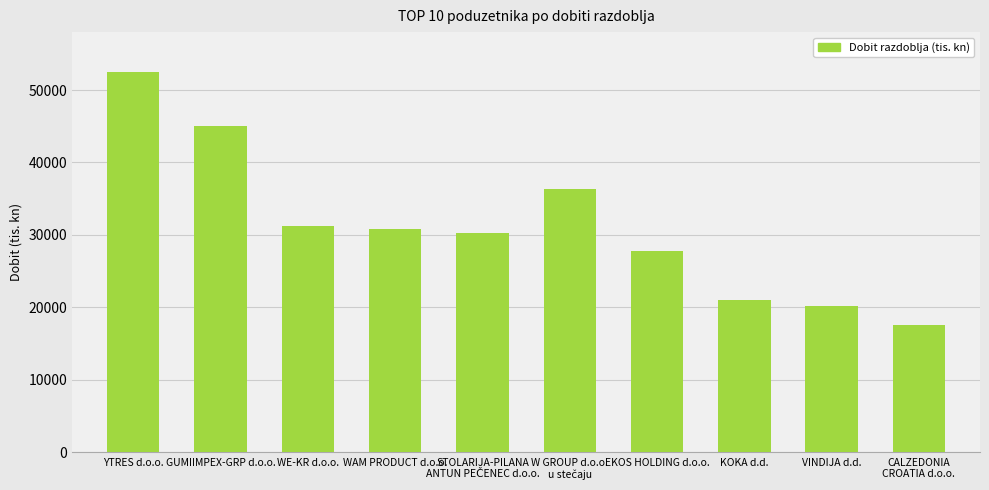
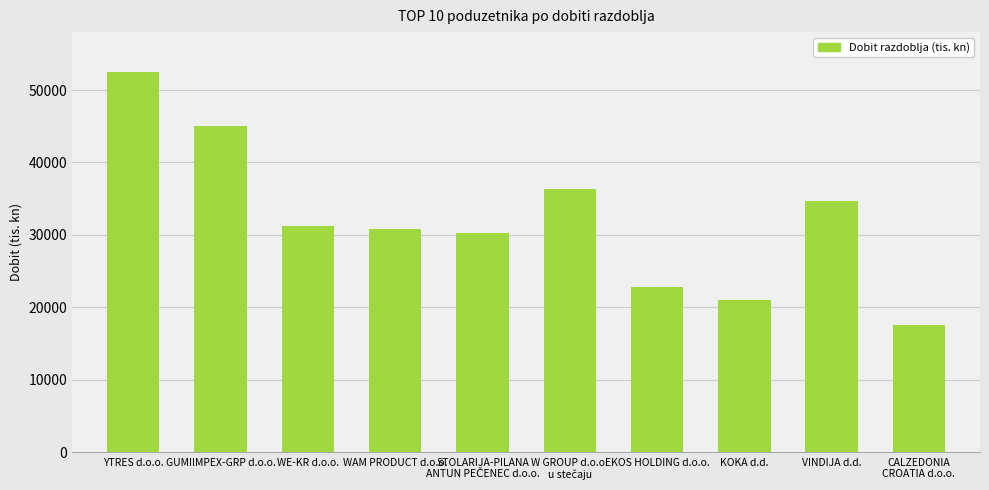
EKOS HOLDING d.o.o.: 28000 -> 23000
VINDIJA d.d.: 20000 -> 35000
